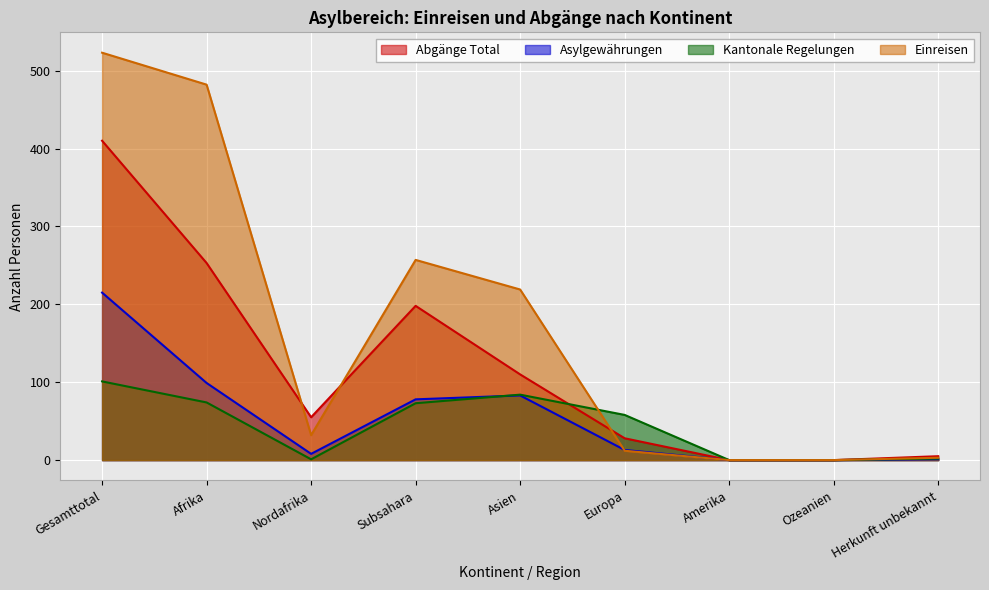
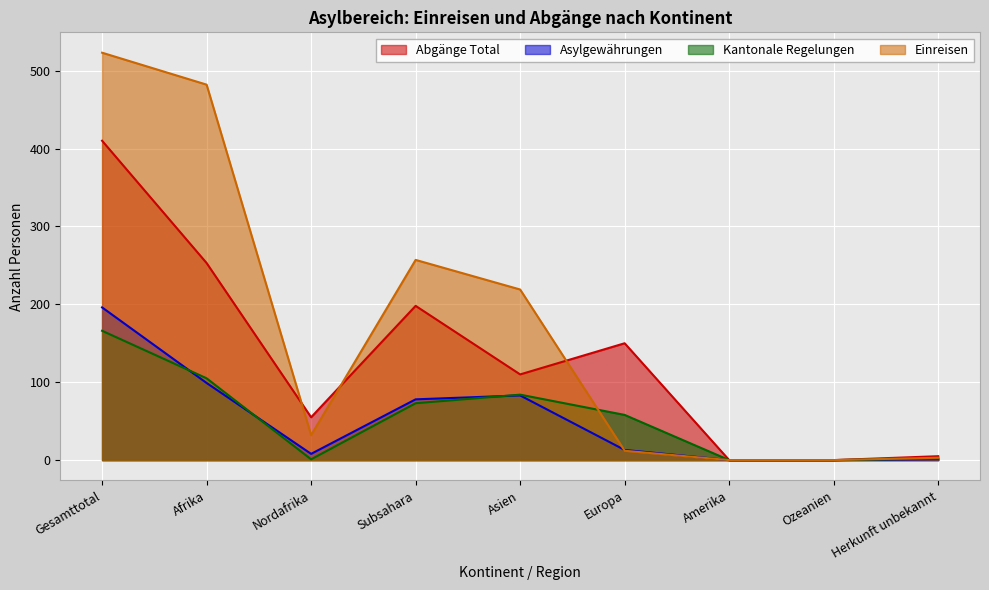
Asylgewährungen, Gesamttotal: 220 -> 200
Kantonale Regelungen, Gesamttotal: 100 -> 170
Kantonale Regelungen, Afrika: 70 -> 110
Abgänge Total, Europa: 30 -> 150
